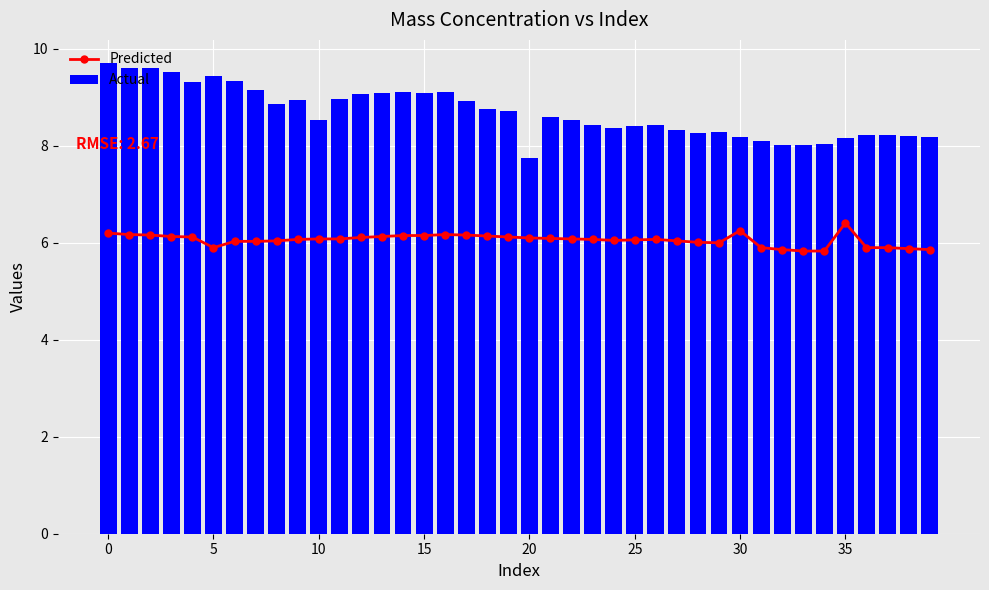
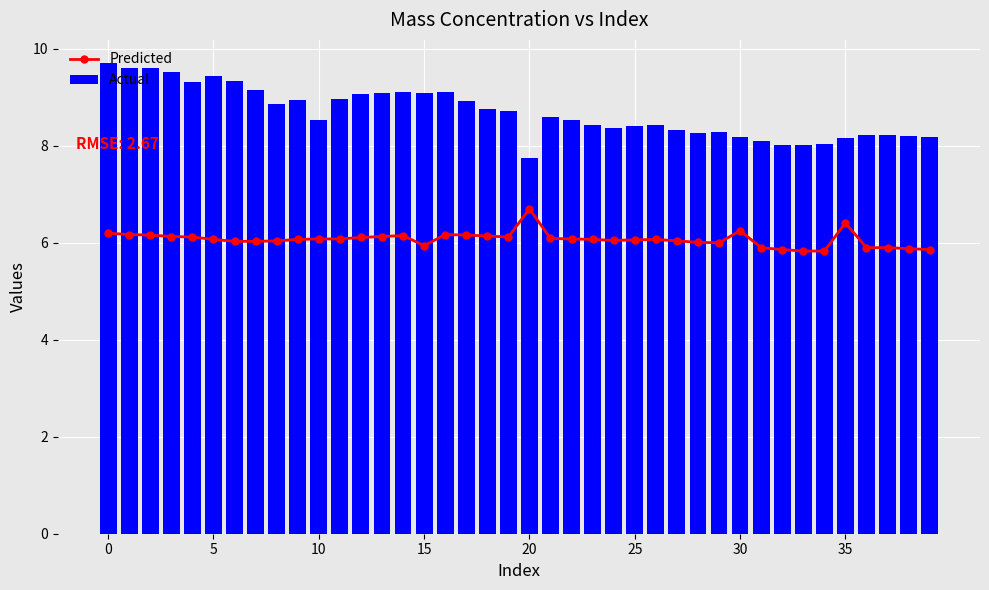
Predicted, 5: 5.9 -> 6.1
Predicted, 15: 6.2 -> 5.9
Predicted, 20: 6.1 -> 6.7
